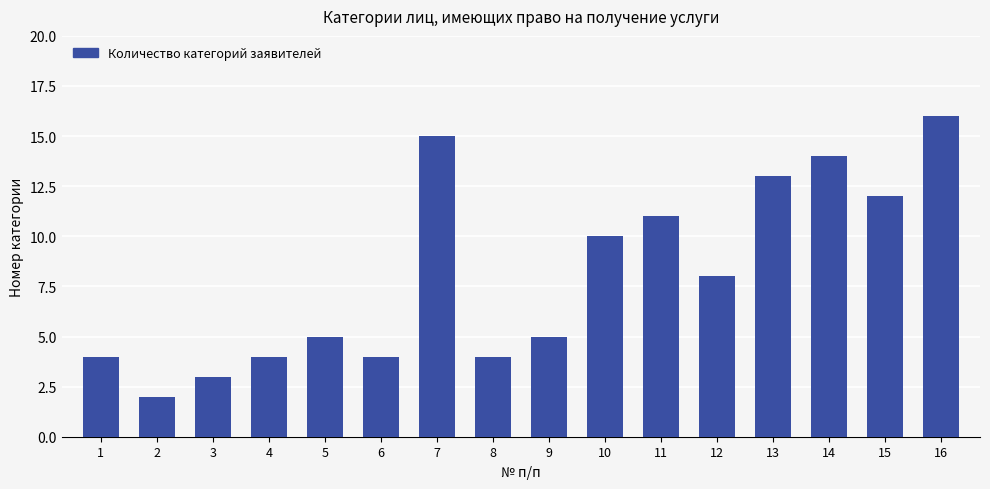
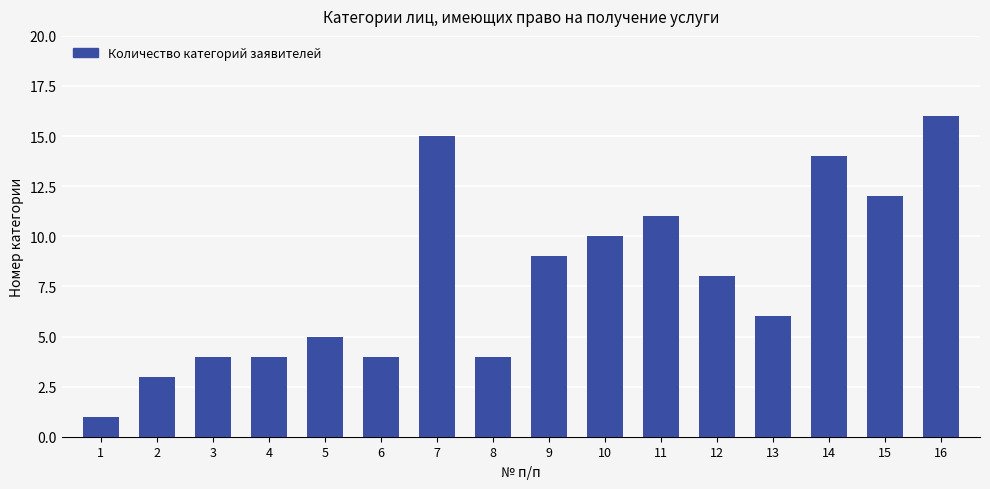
1: 4 -> 1
2: 2 -> 3
3: 3 -> 4
9: 5 -> 9
13: 13 -> 6
